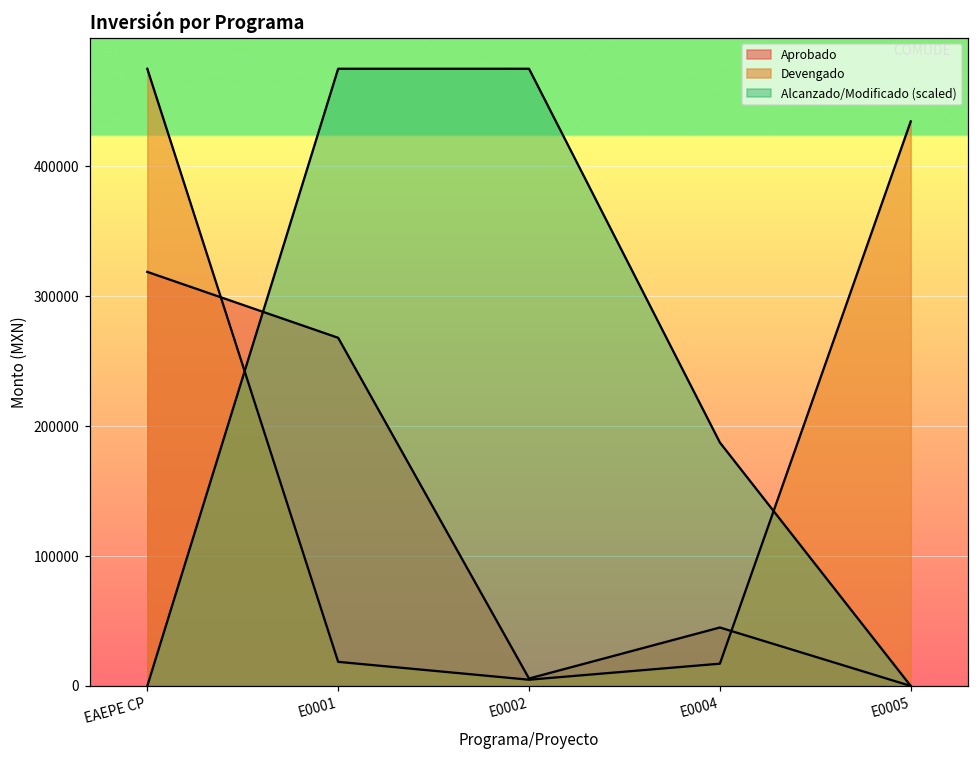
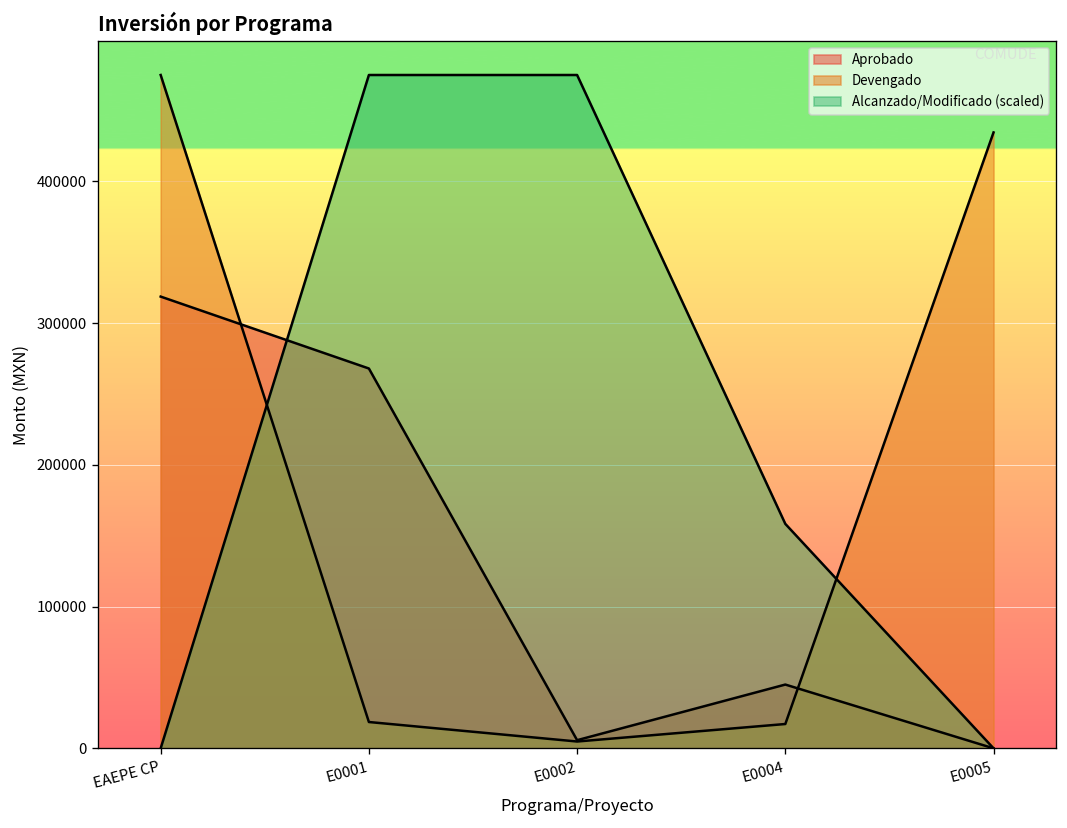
Alcanzado/Modificado (scaled), E0004: 187000 -> 158000
